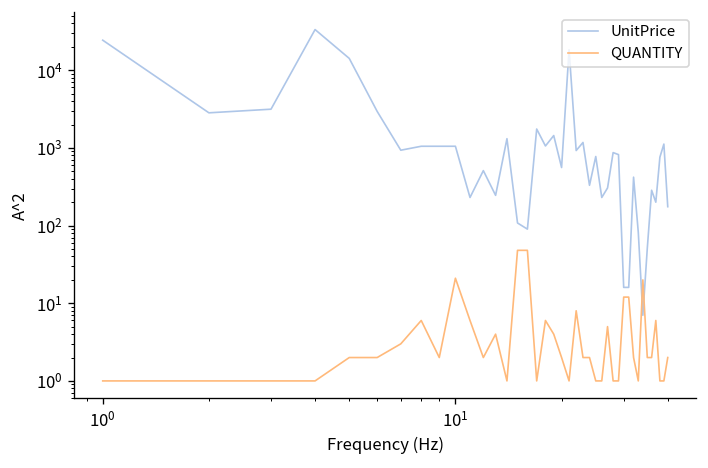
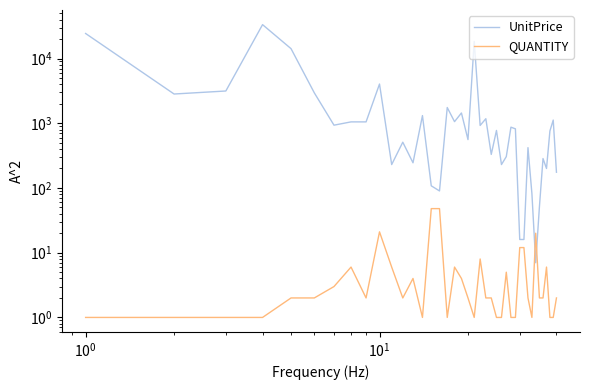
UnitPrice, 10^1: 1100 -> 4000
